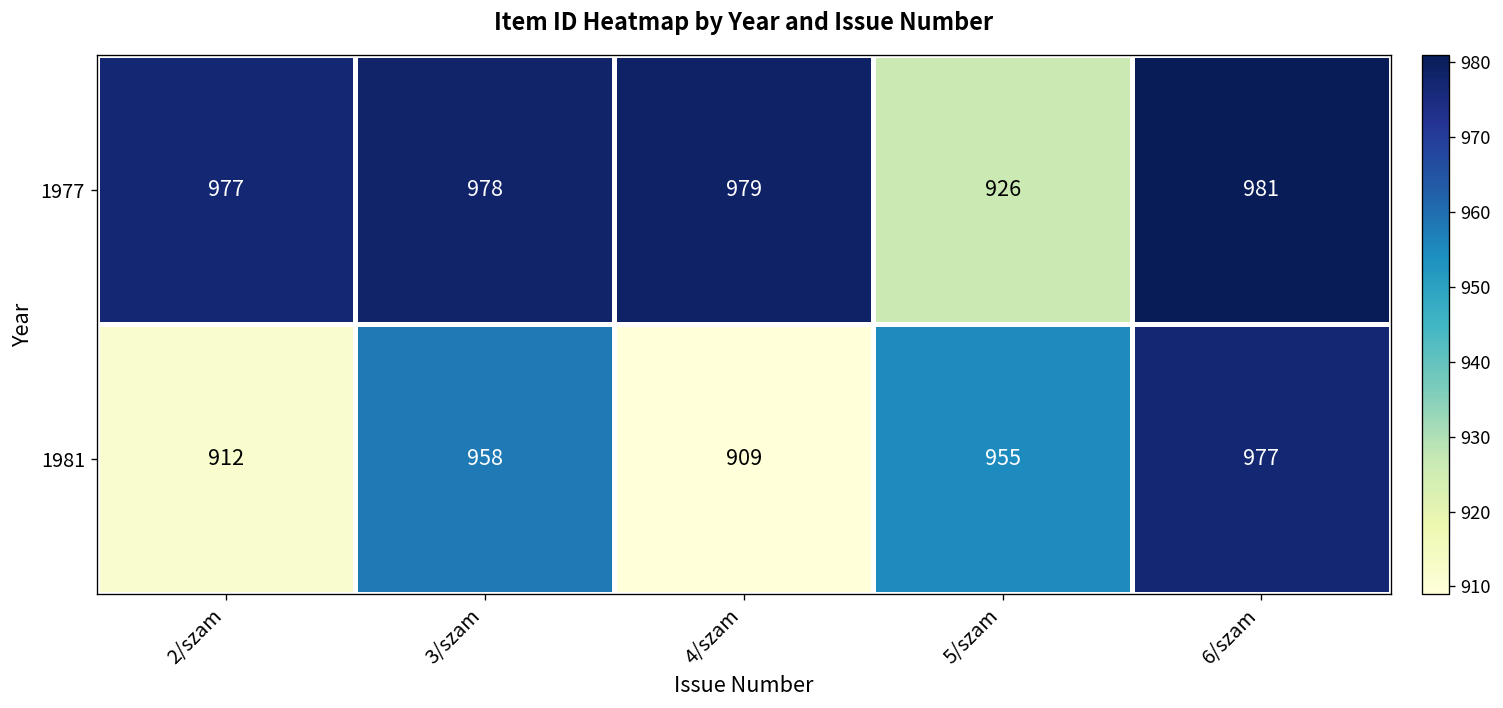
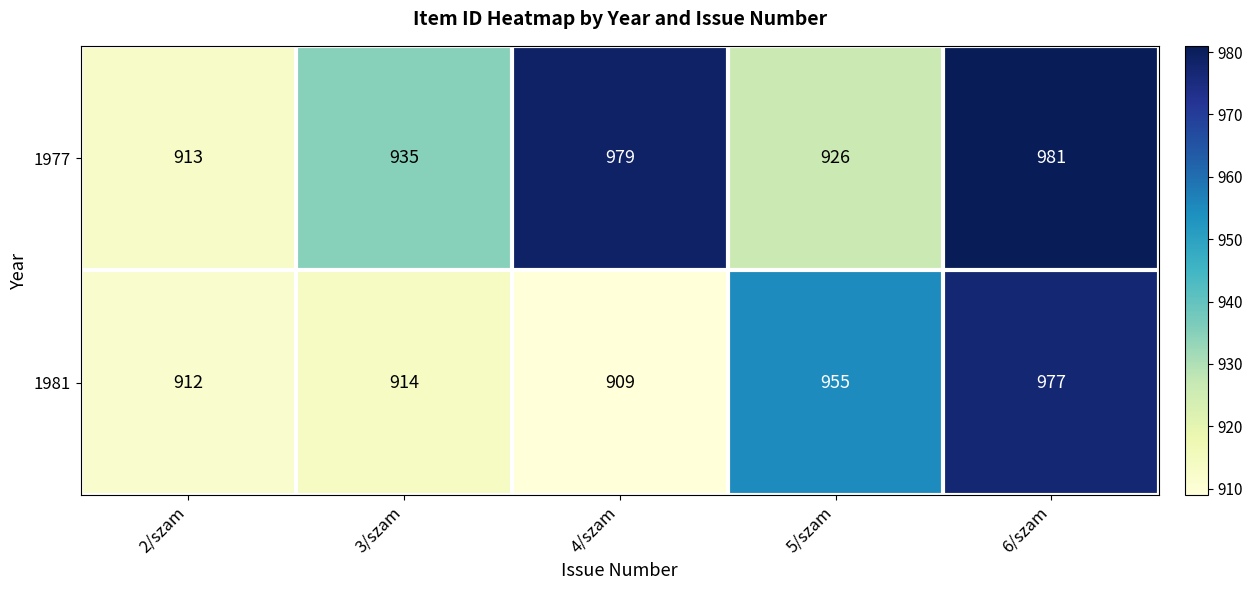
1977, 2/szam: 977 -> 913
1977, 3/szam: 978 -> 935
1981, 3/szam: 958 -> 914
